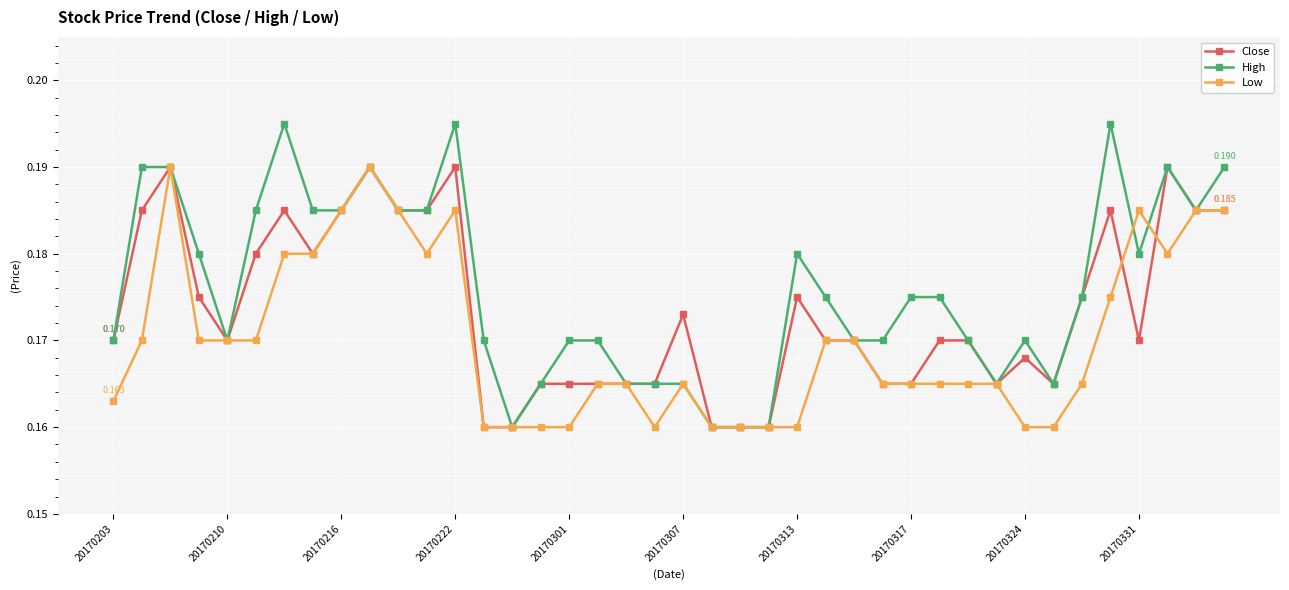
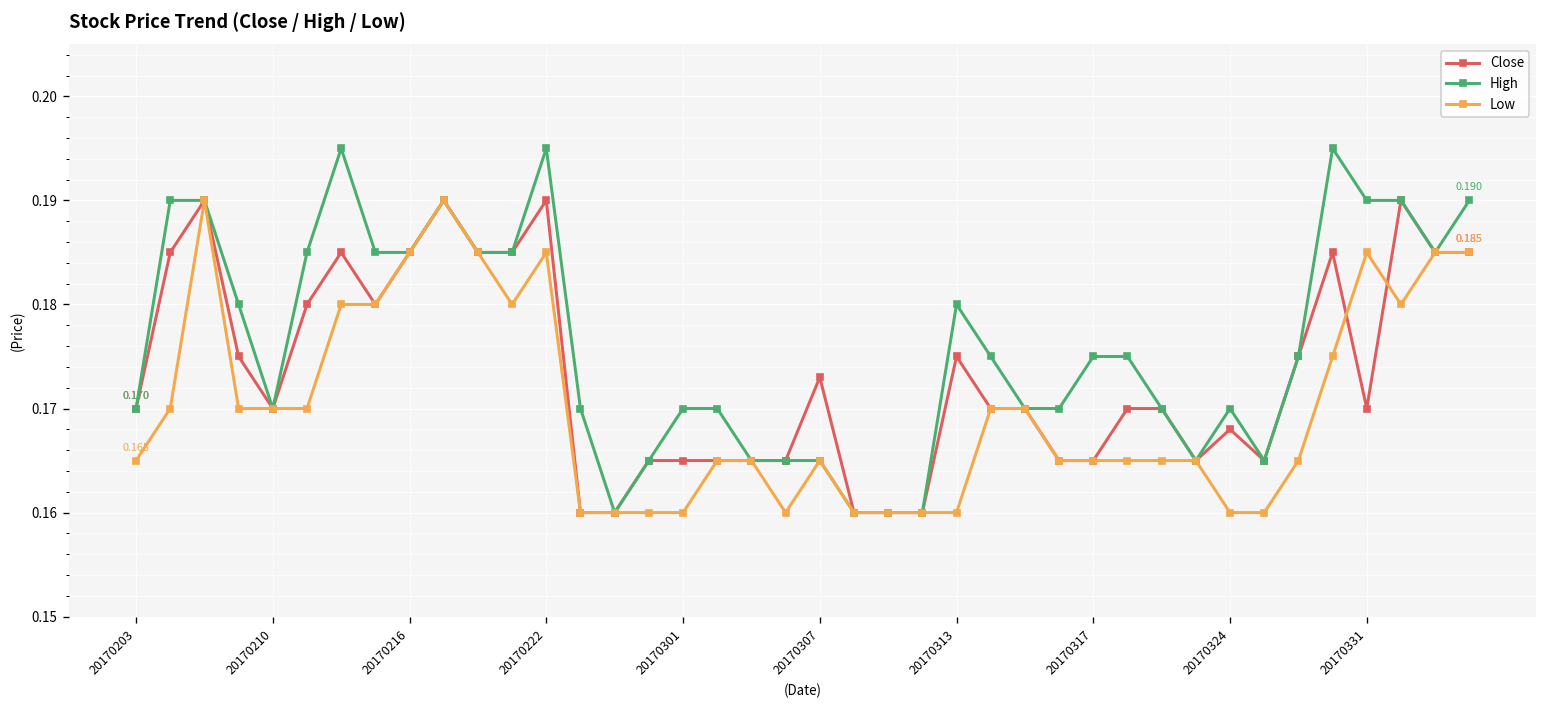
Low, 20170203: 0.163 -> 0.165
High, 20170331: 0.18 -> 0.19
